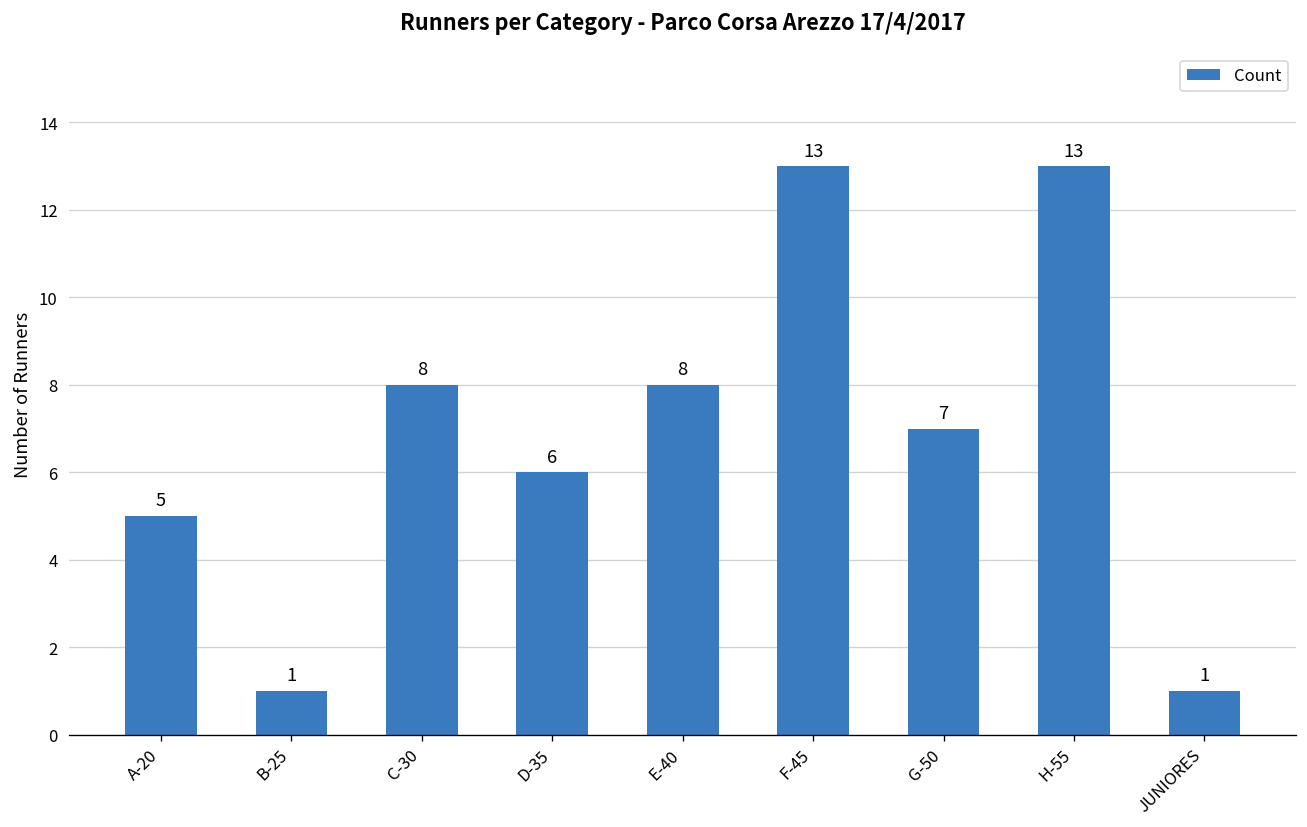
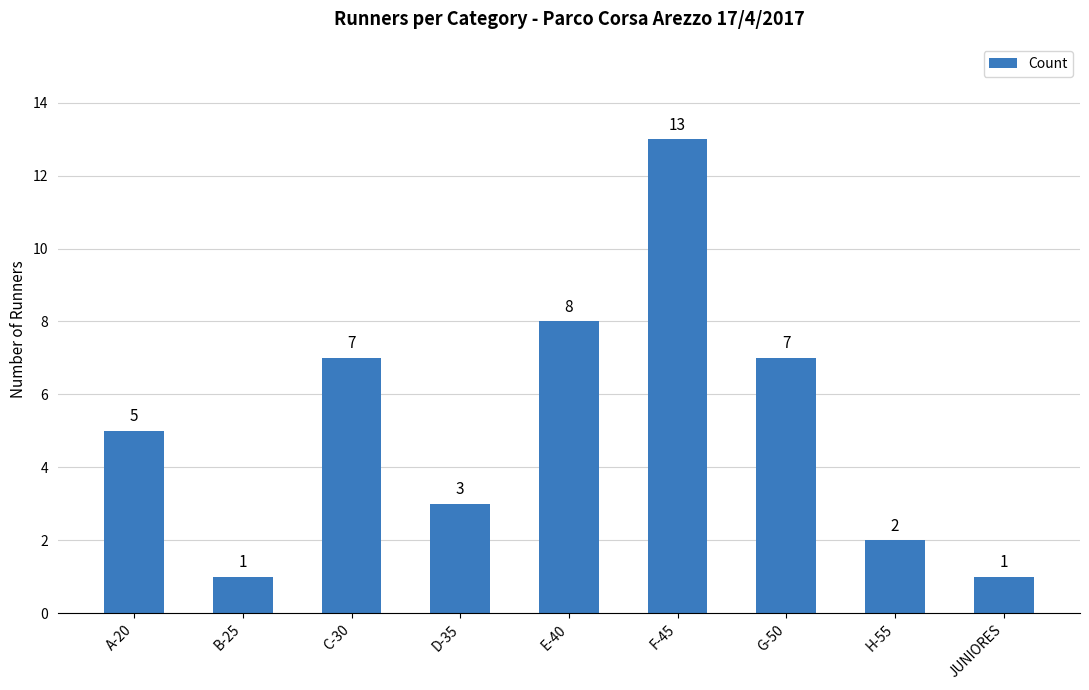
C-30: 8 -> 7
D-35: 6 -> 3
H-55: 13 -> 2
